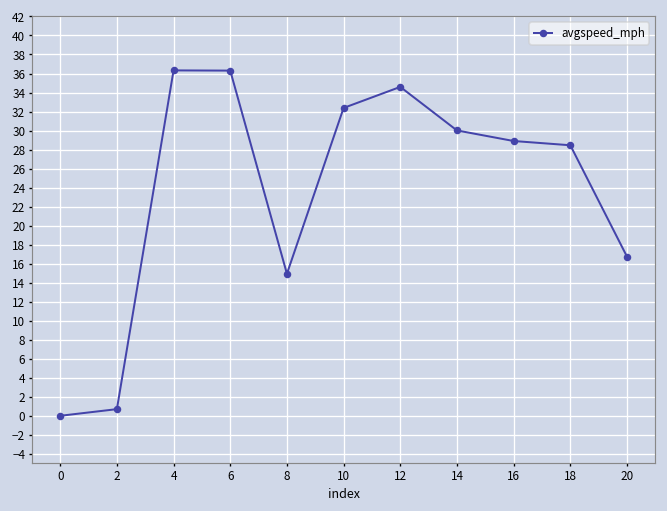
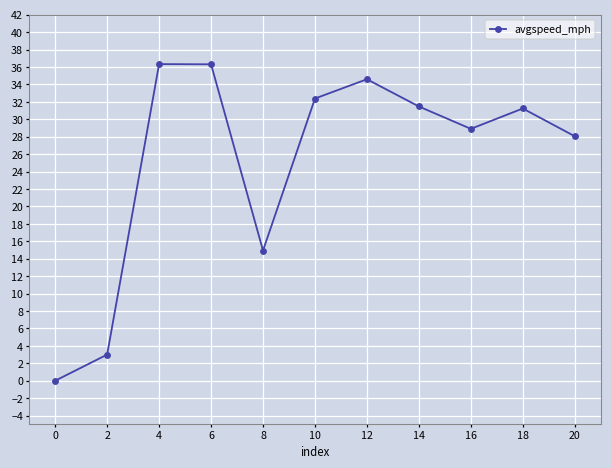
2: 1 -> 3
14: 30 -> 31
18: 28 -> 31
20: 17 -> 28
